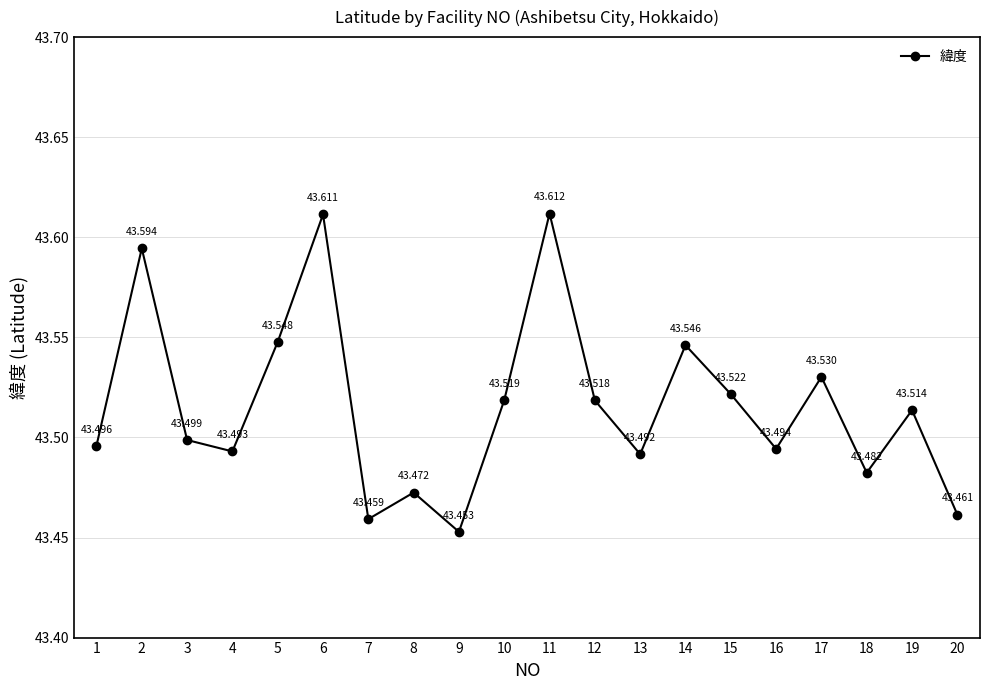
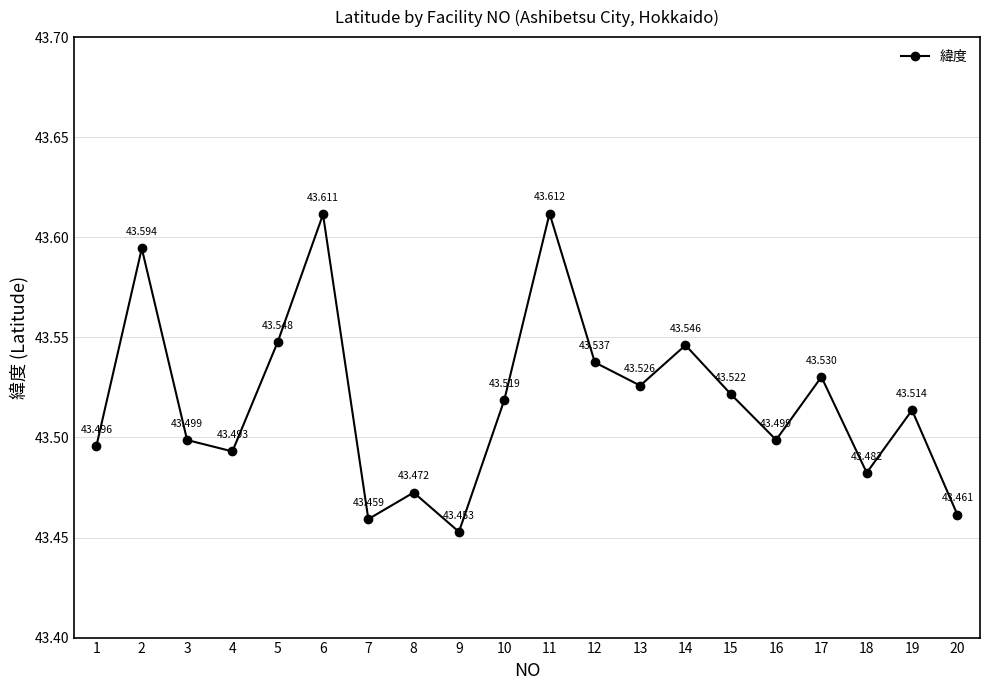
12: 43.518 -> 43.537
13: 43.492 -> 43.526
16: 43.494 -> 43.499
